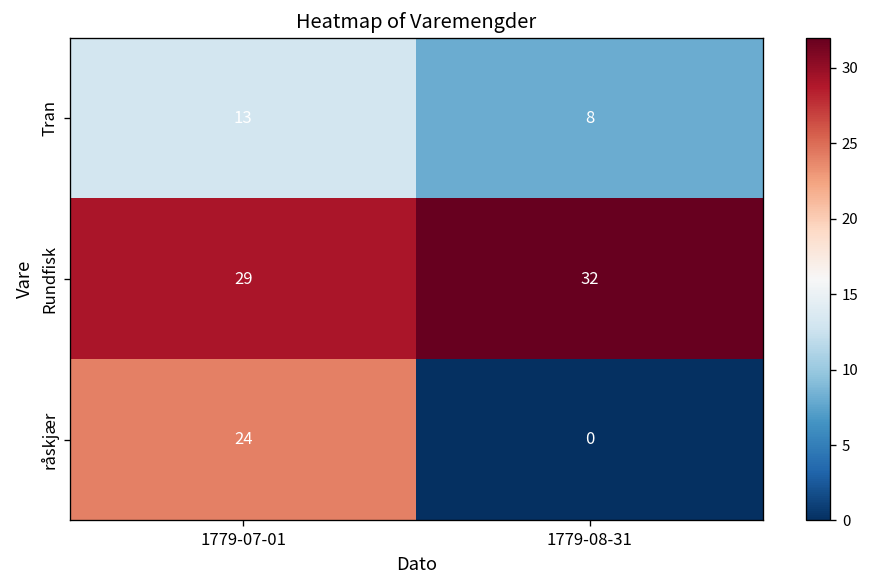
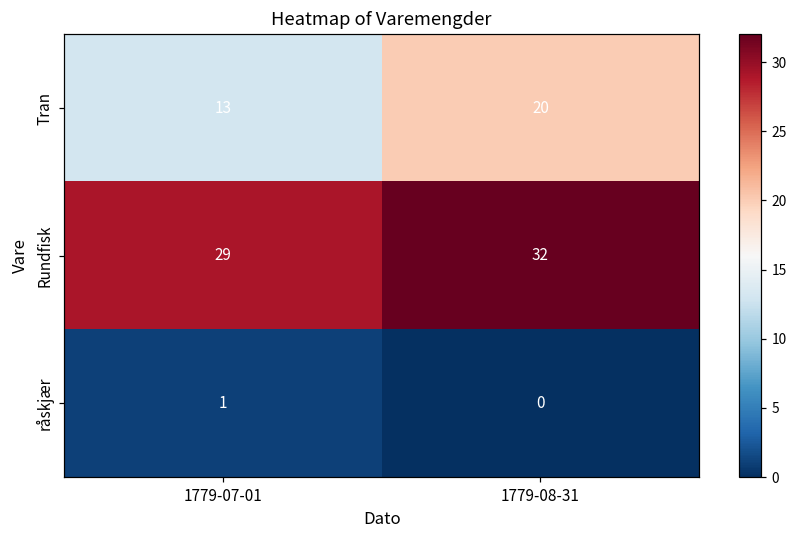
Tran, 1779-08-31: 8 -> 20
råskjær, 1779-07-01: 24 -> 1
